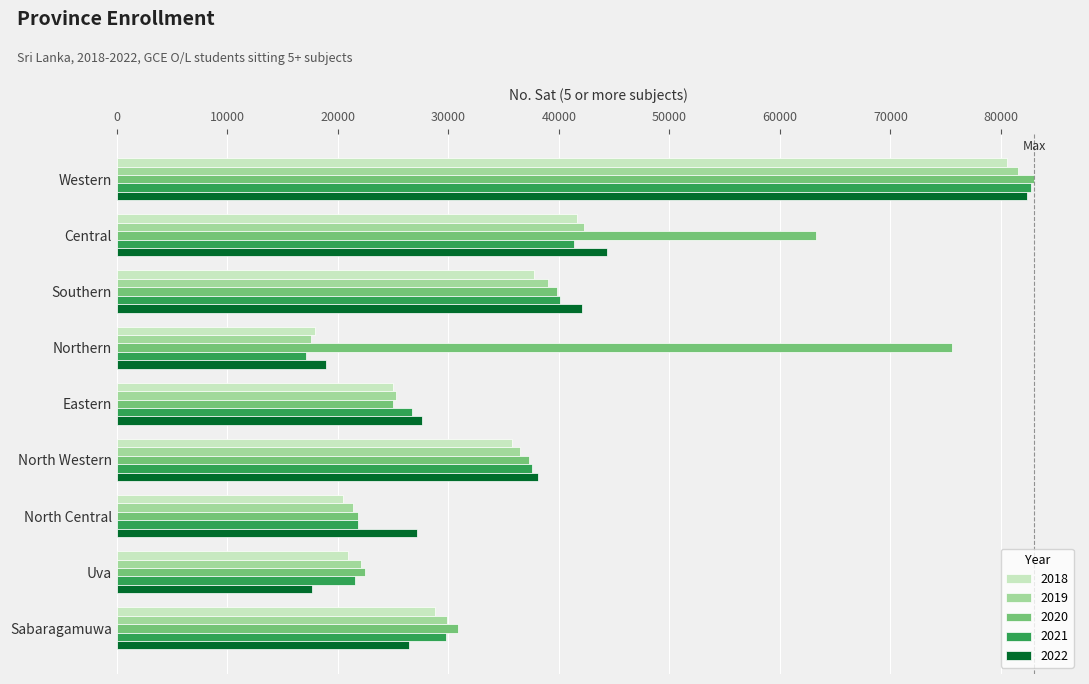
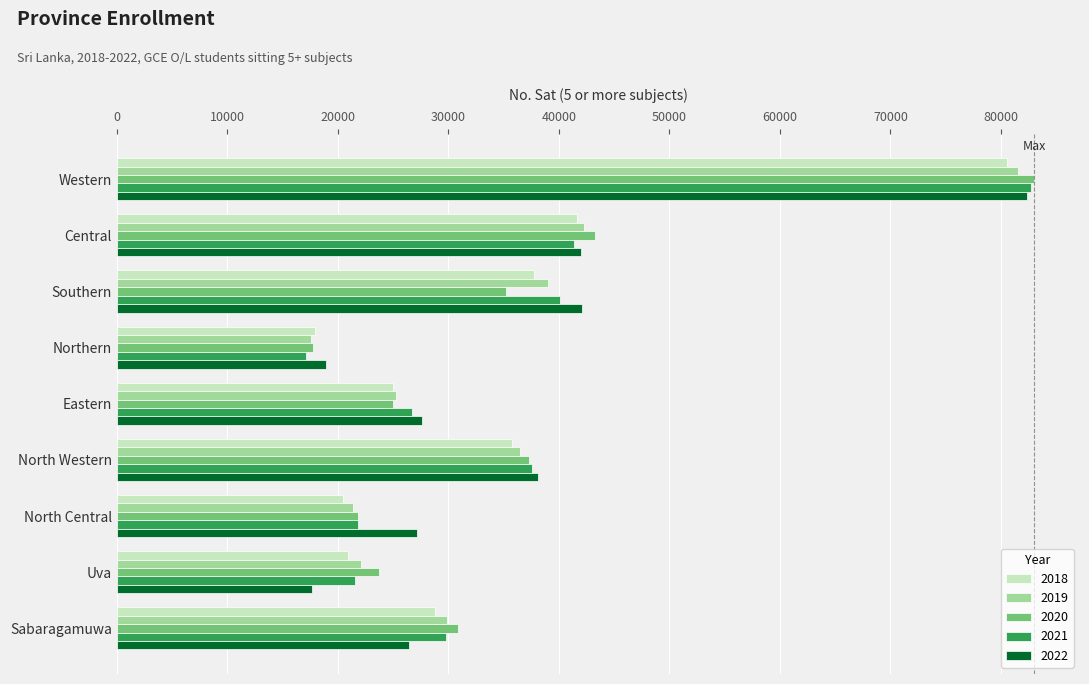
2020, Central: 63300 -> 43300
2022, Central: 44300 -> 42000
2020, Southern: 39800 -> 35200
2020, Northern: 75600 -> 17800
2020, Uva: 22500 -> 23700
